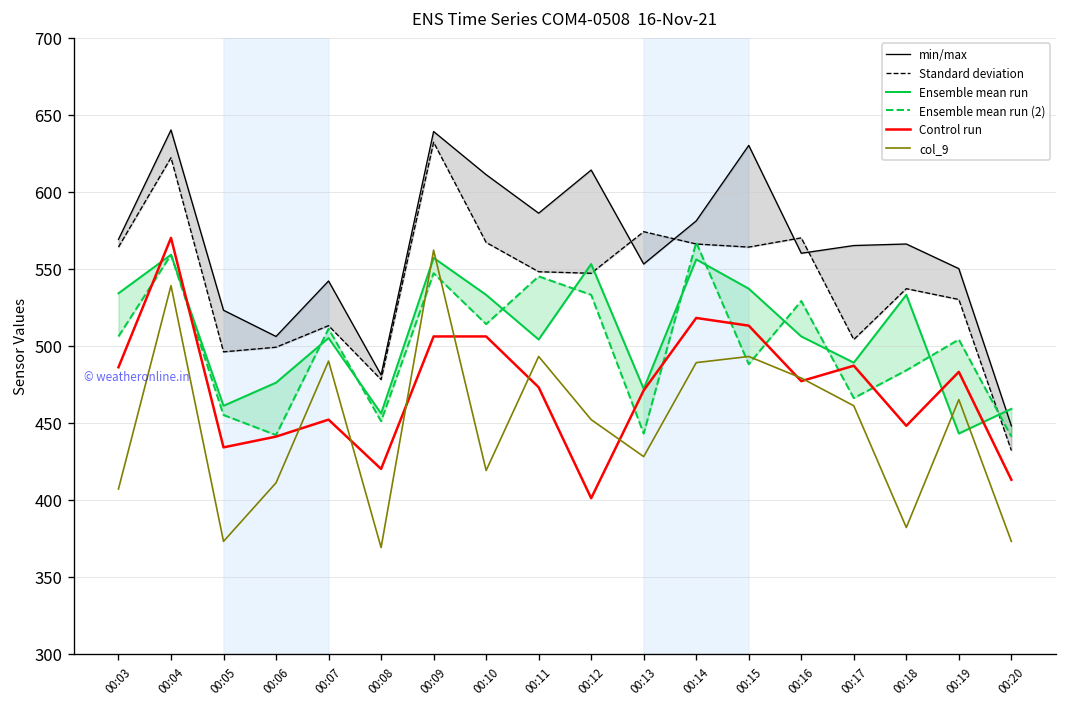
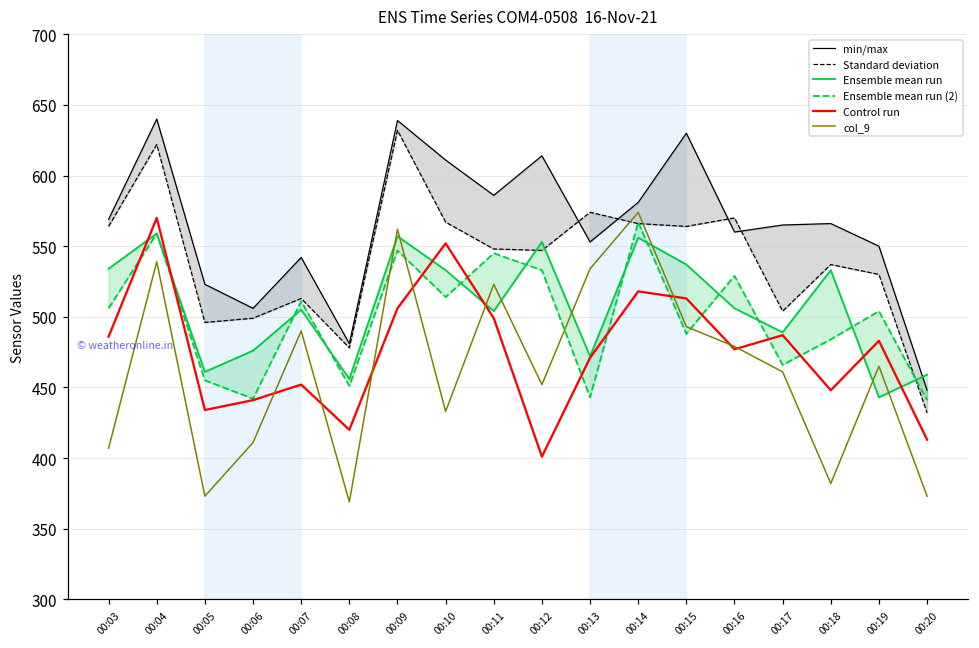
Control run, 00:10: 506 -> 552
col_9, 00:10: 419 -> 433
Control run, 00:11: 473 -> 499
col_9, 00:11: 493 -> 523
col_9, 00:13: 428 -> 534
col_9, 00:14: 489 -> 574
